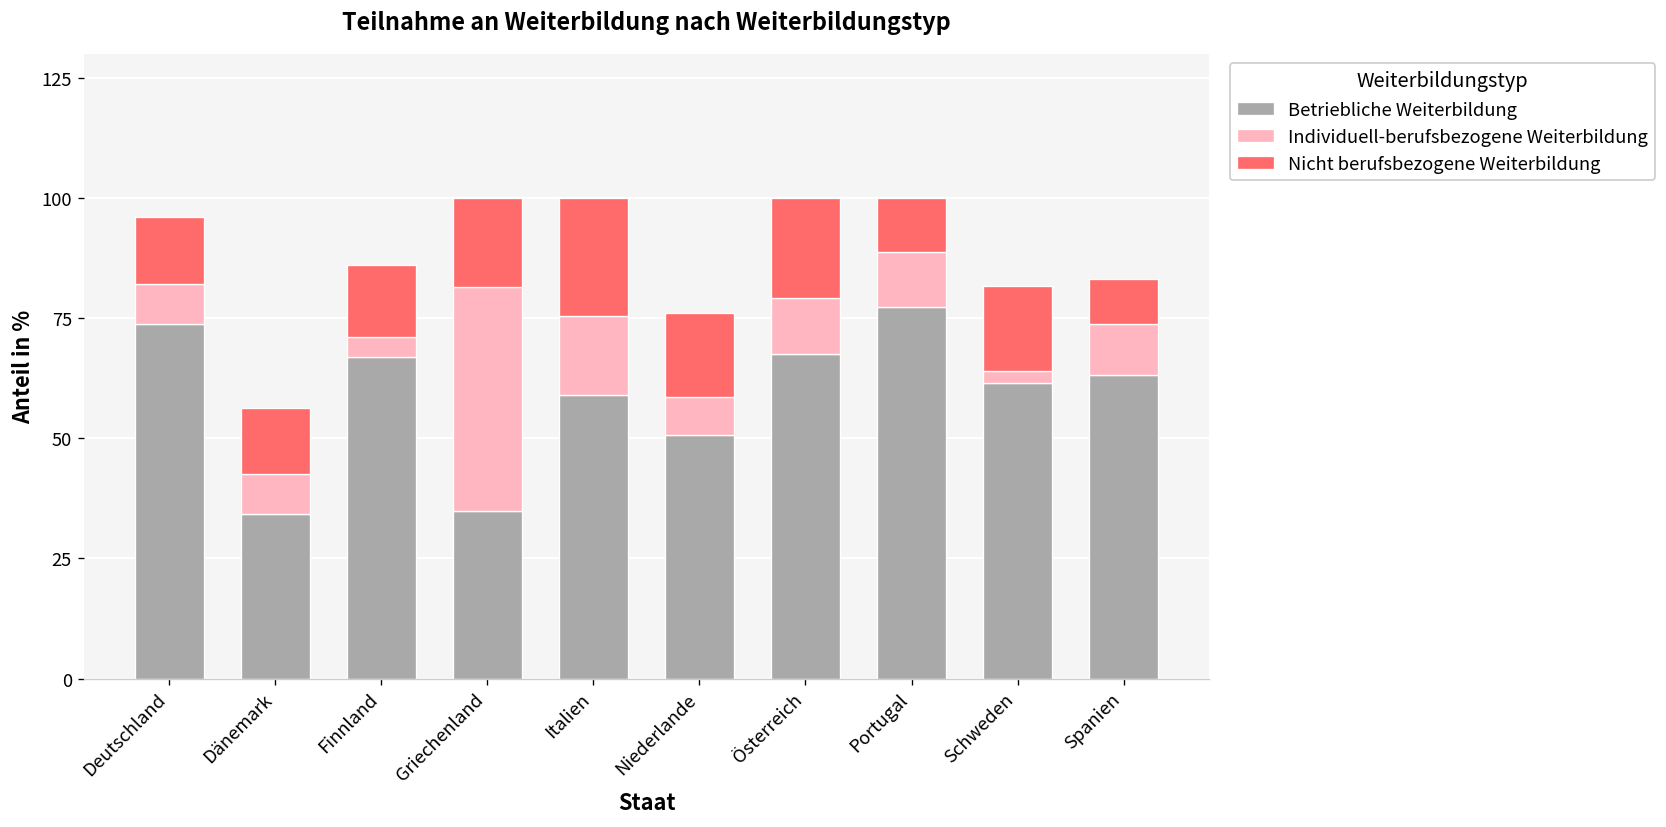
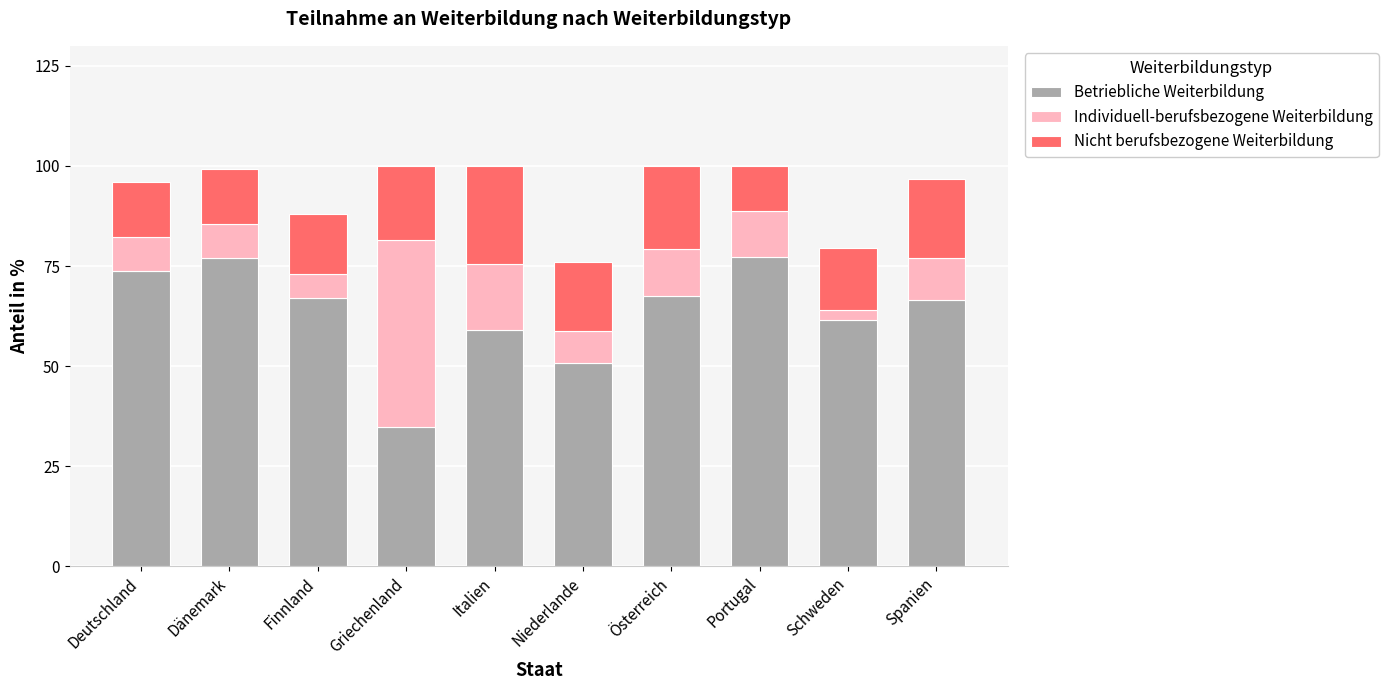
Betriebliche Weiterbildung, Dänemark: 34 -> 77
Individuell-berufsbezogene Weiterbildung, Finnland: 4 -> 6
Nicht berufsbezogene Weiterbildung, Schweden: 18 -> 16
Betriebliche Weiterbildung, Spanien: 63 -> 66
Nicht berufsbezogene Weiterbildung, Spanien: 10 -> 20
